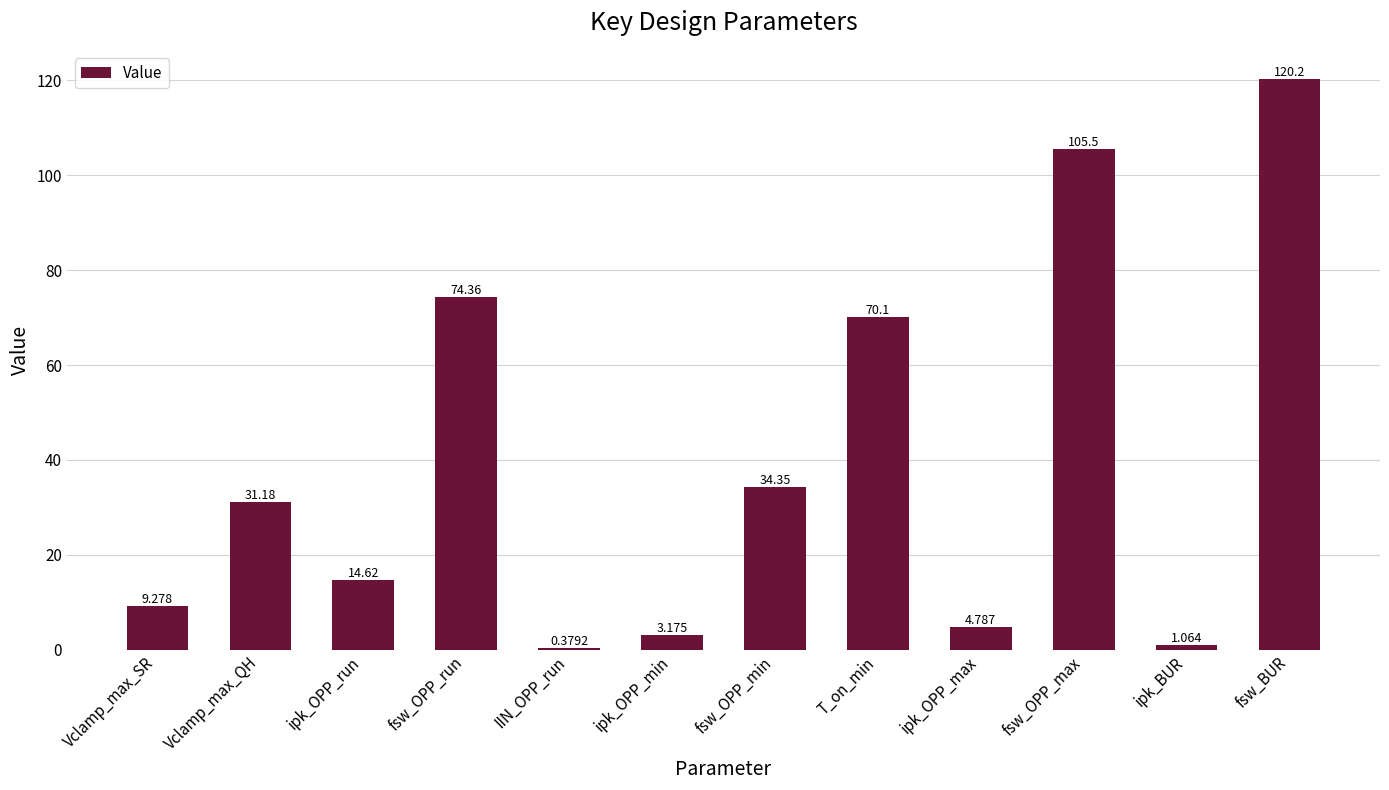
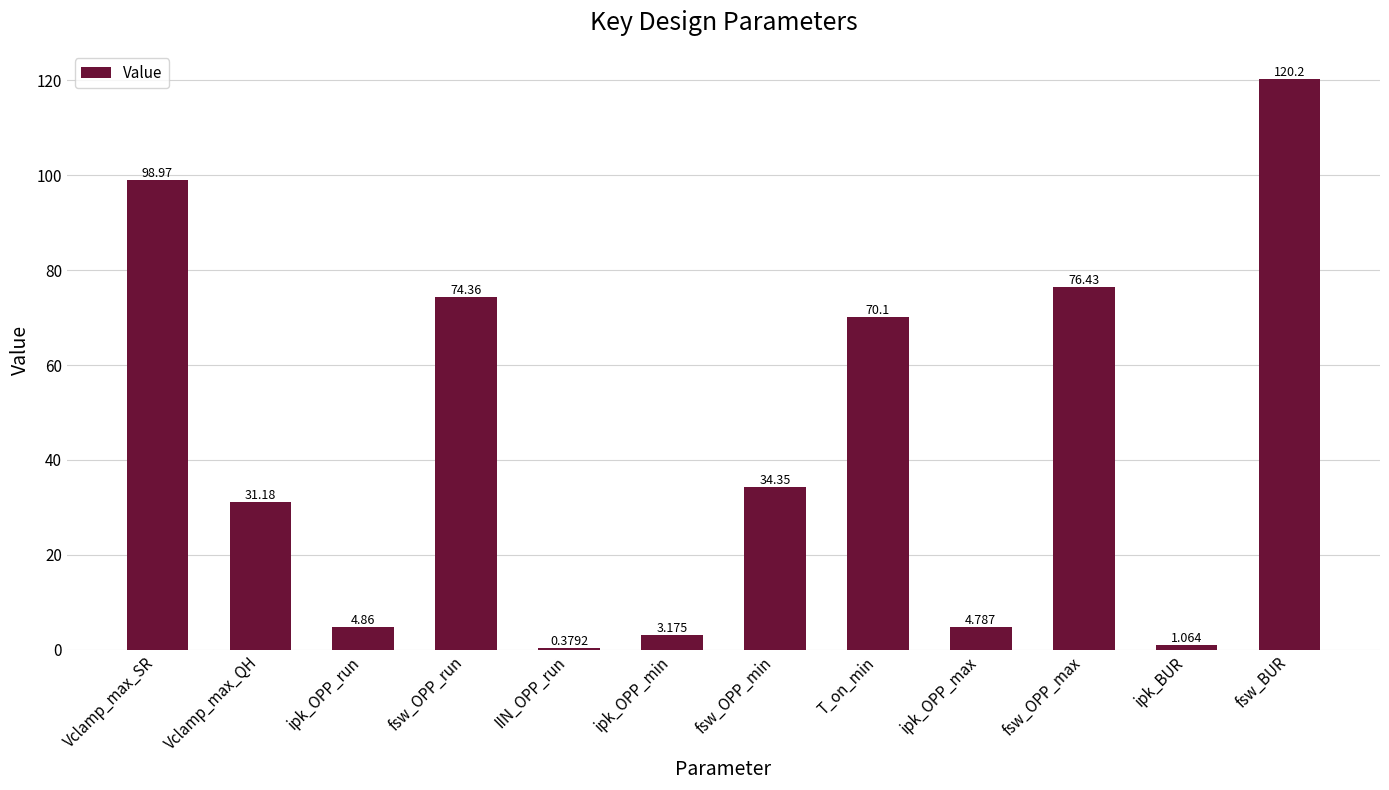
Vclamp_max_SR: 9.278 -> 98.97
ipk_OPP_run: 14.62 -> 4.86
fsw_OPP_max: 105.5 -> 76.43
